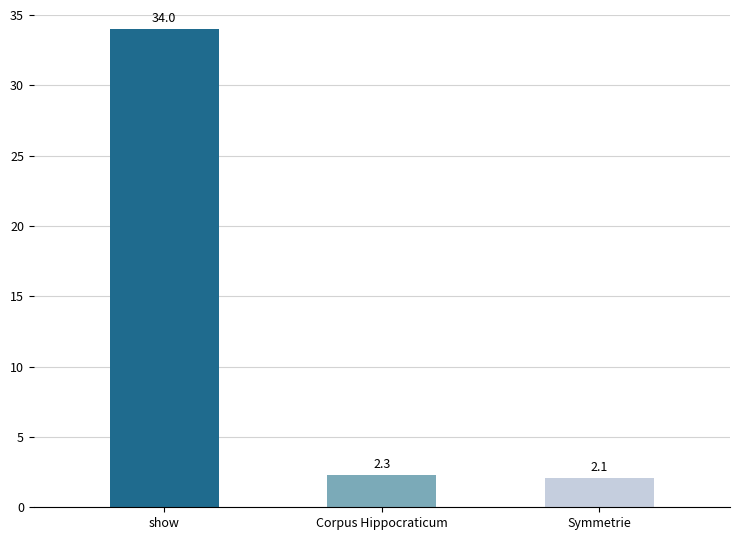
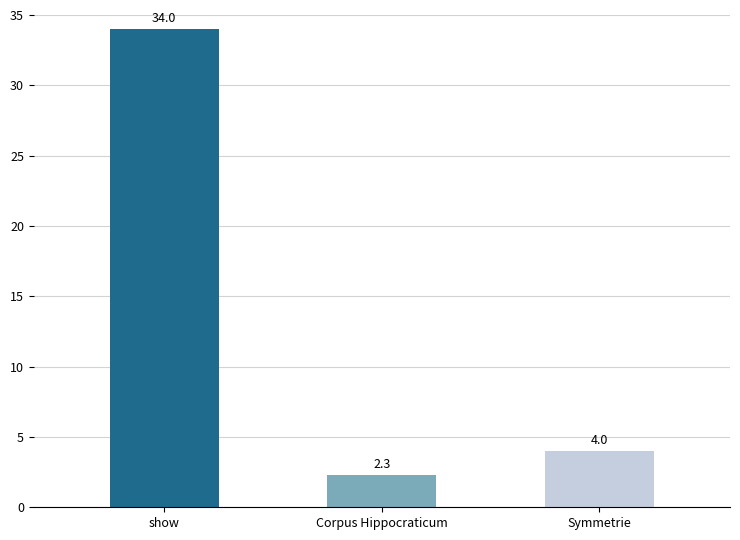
Symmetrie: 2.1 -> 4.0
